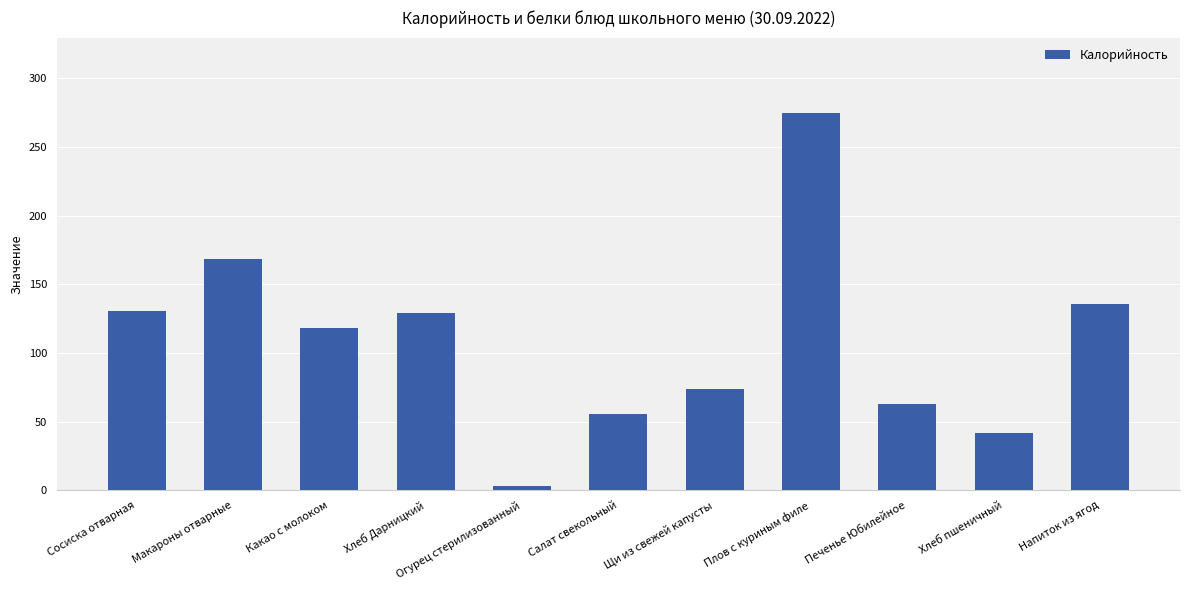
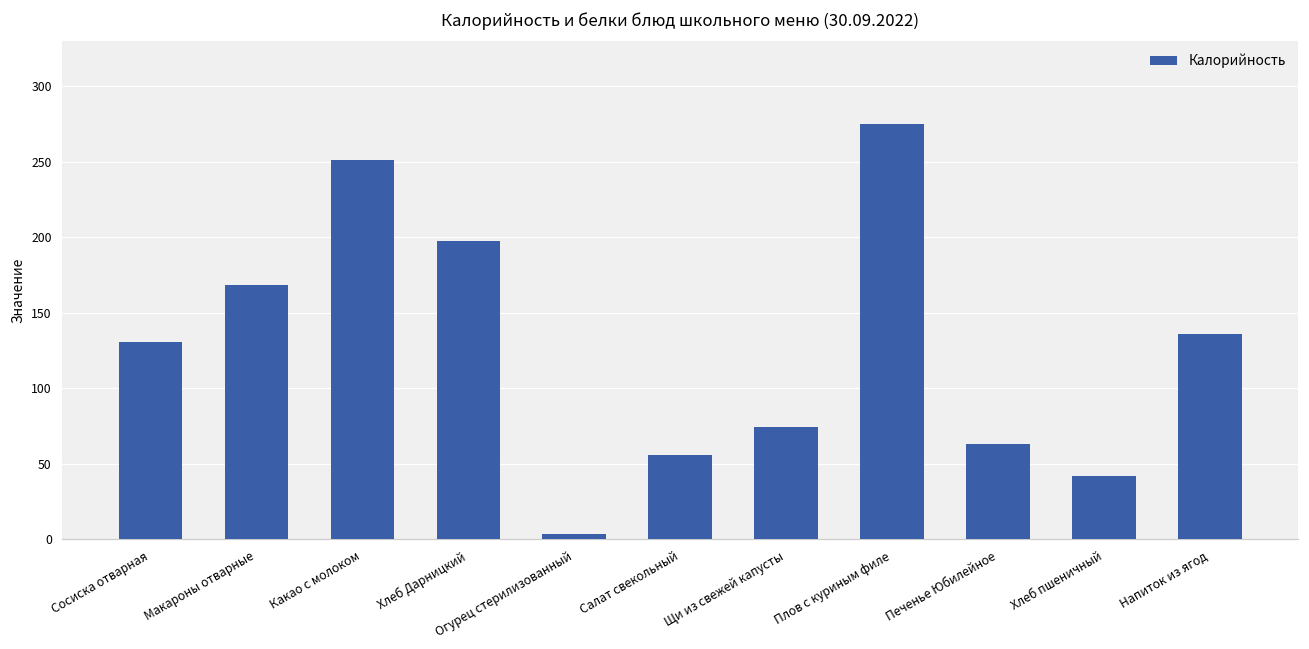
Какао с молоком: 119 -> 251
Хлеб Дарницкий: 129 -> 197
